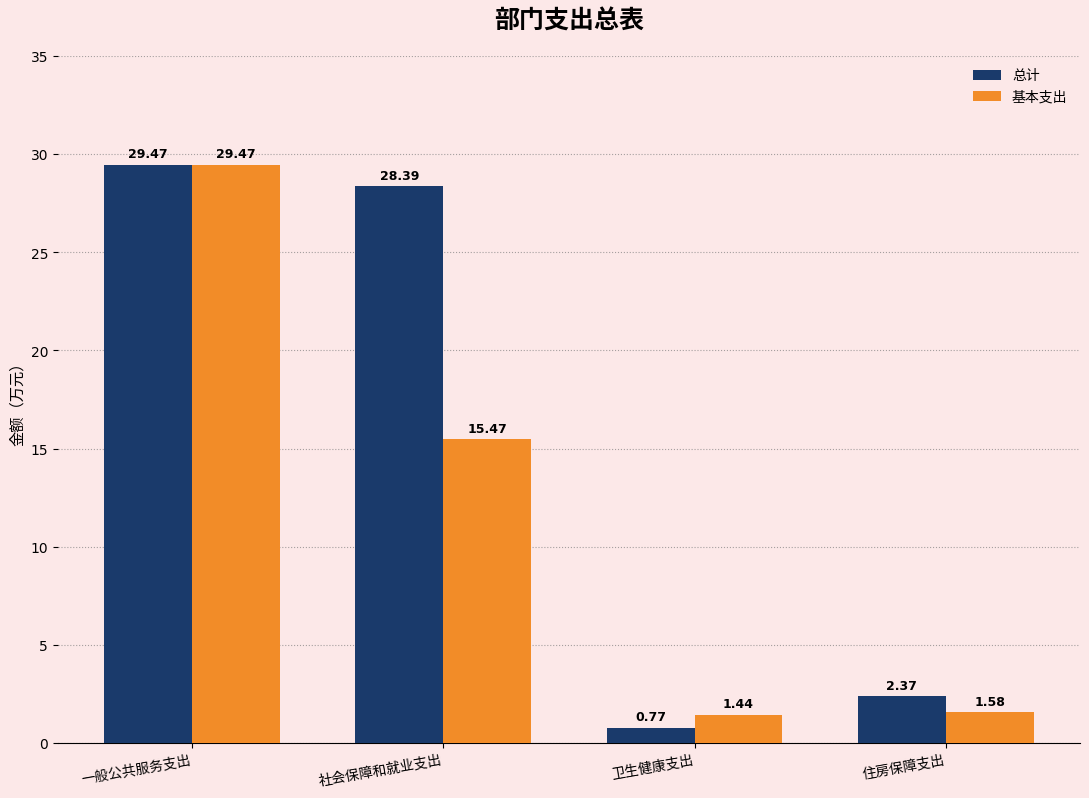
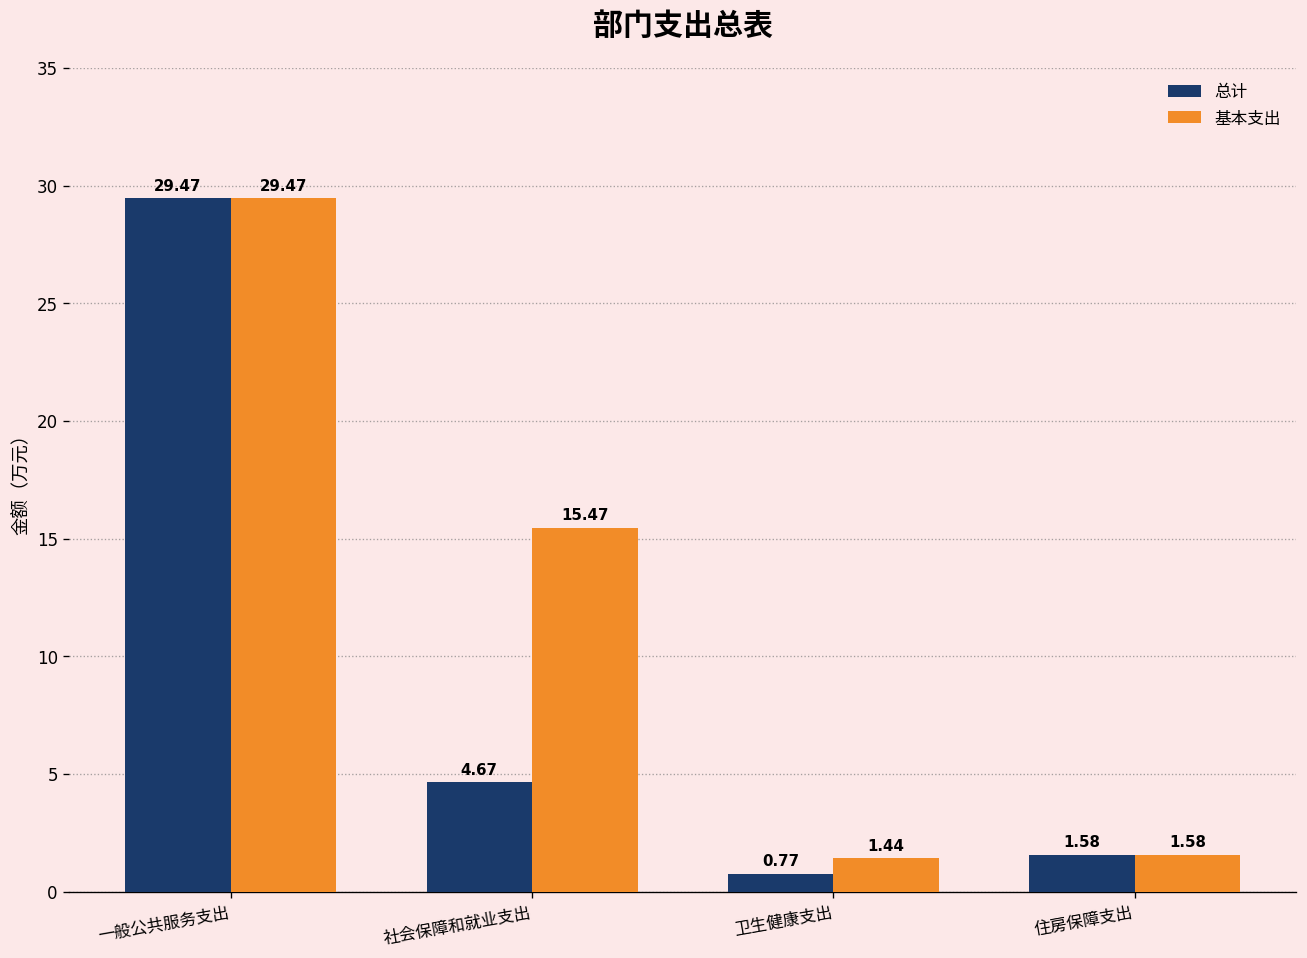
总计, 社会保障和就业支出: 28.39 -> 4.67
总计, 住房保障支出: 2.37 -> 1.58
